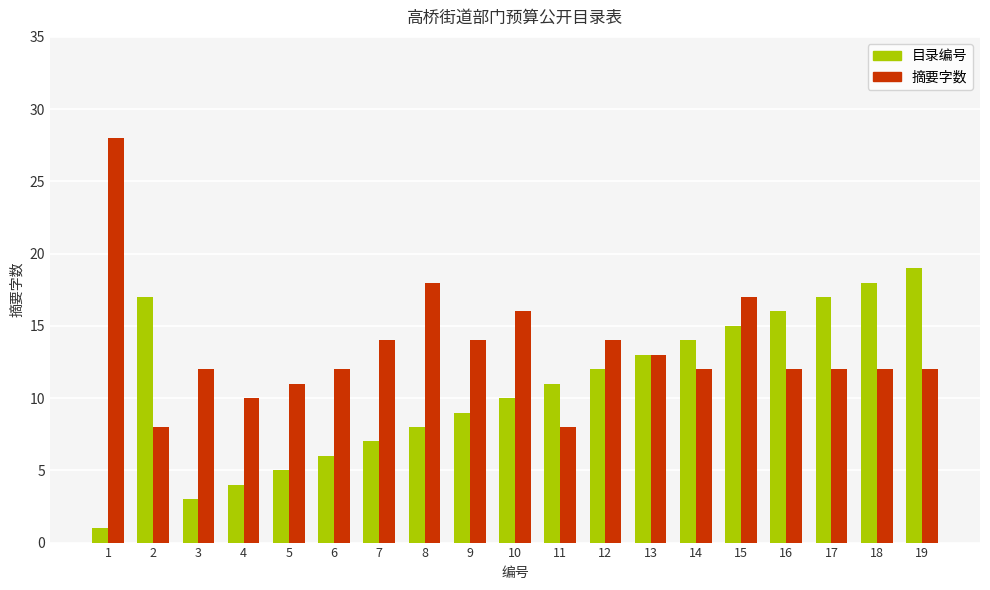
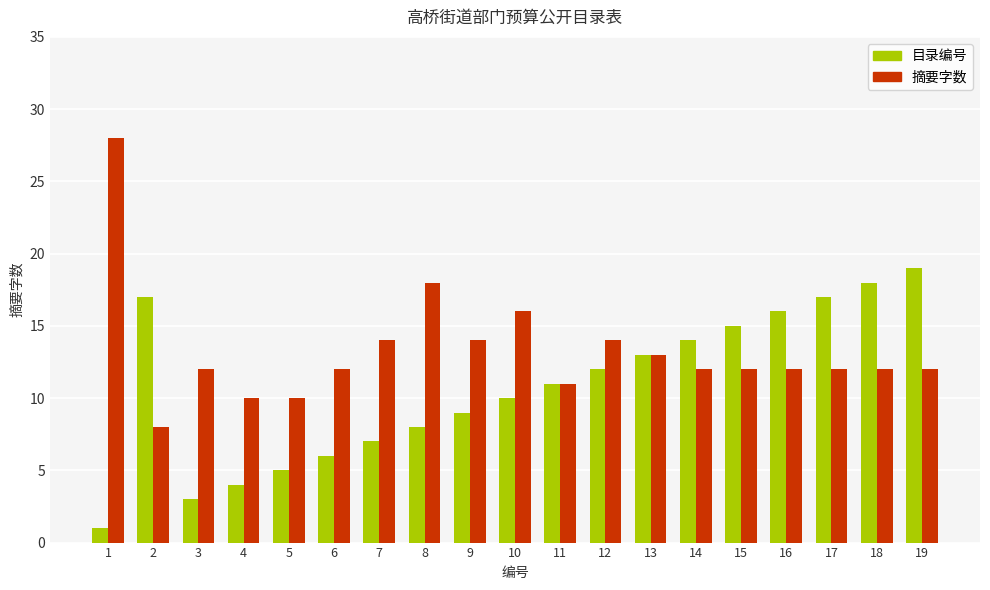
摘要字数, 5: 11 -> 10
摘要字数, 11: 8 -> 11
摘要字数, 15: 17 -> 12
